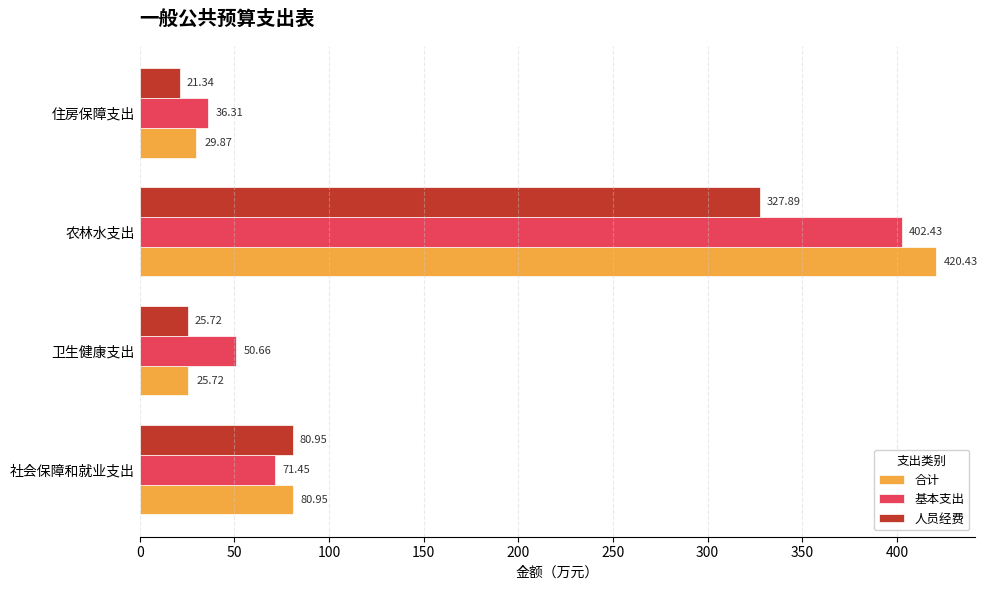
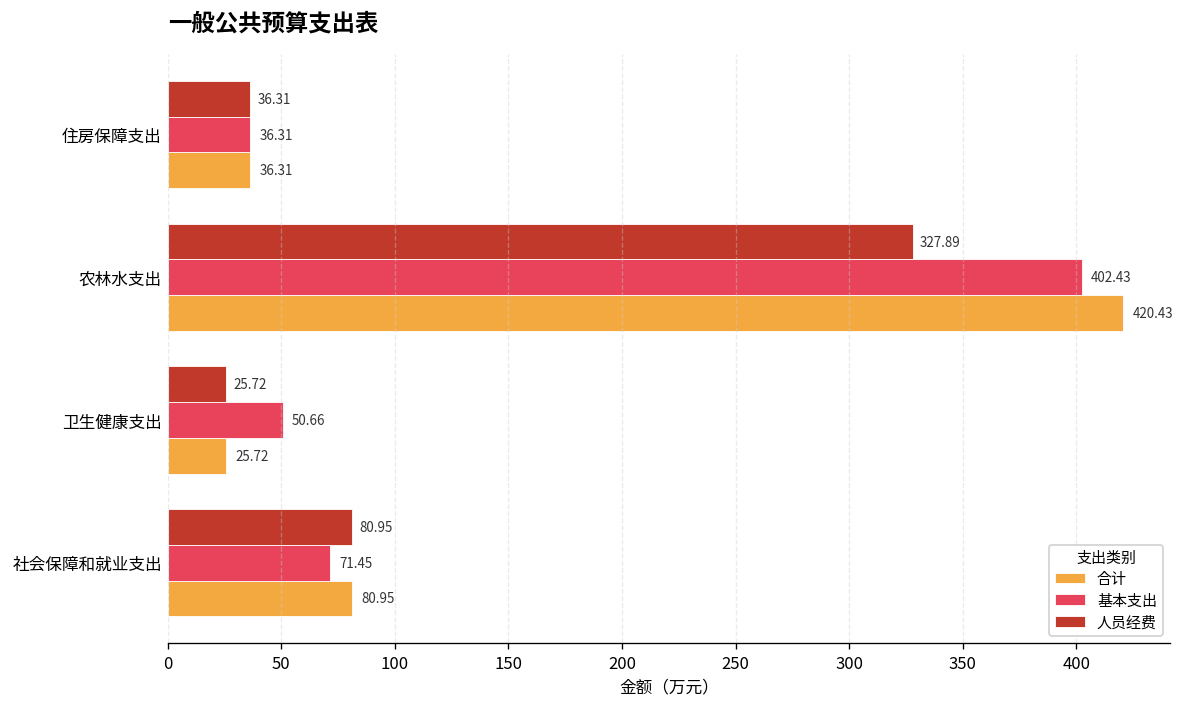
人员经费, 住房保障支出: 21.34 -> 36.31
合计, 住房保障支出: 29.87 -> 36.31
